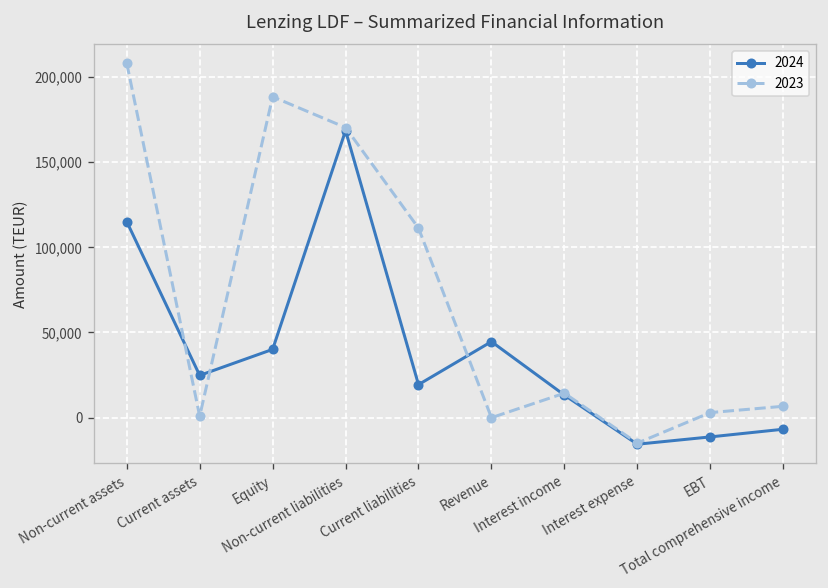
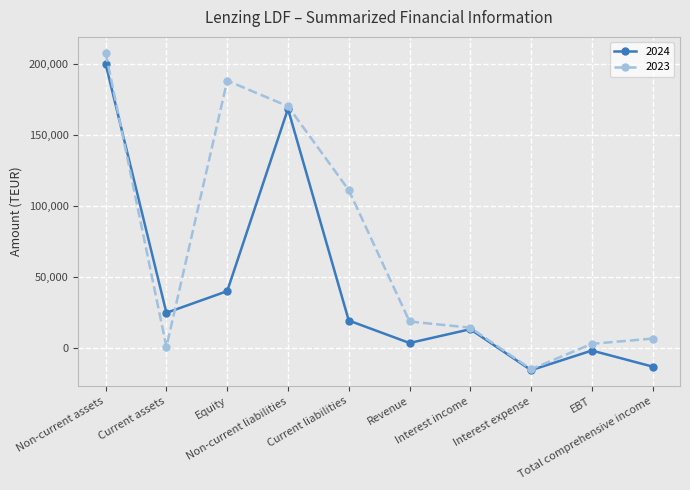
2024, Non-current assets: 115,000 -> 200,000
2024, Revenue: 45,000 -> 4,000
2023, Revenue: 0 -> 19,000
2024, EBT: -11,000 -> -2,000
2024, Total comprehensive income: -7,000 -> -13,000
